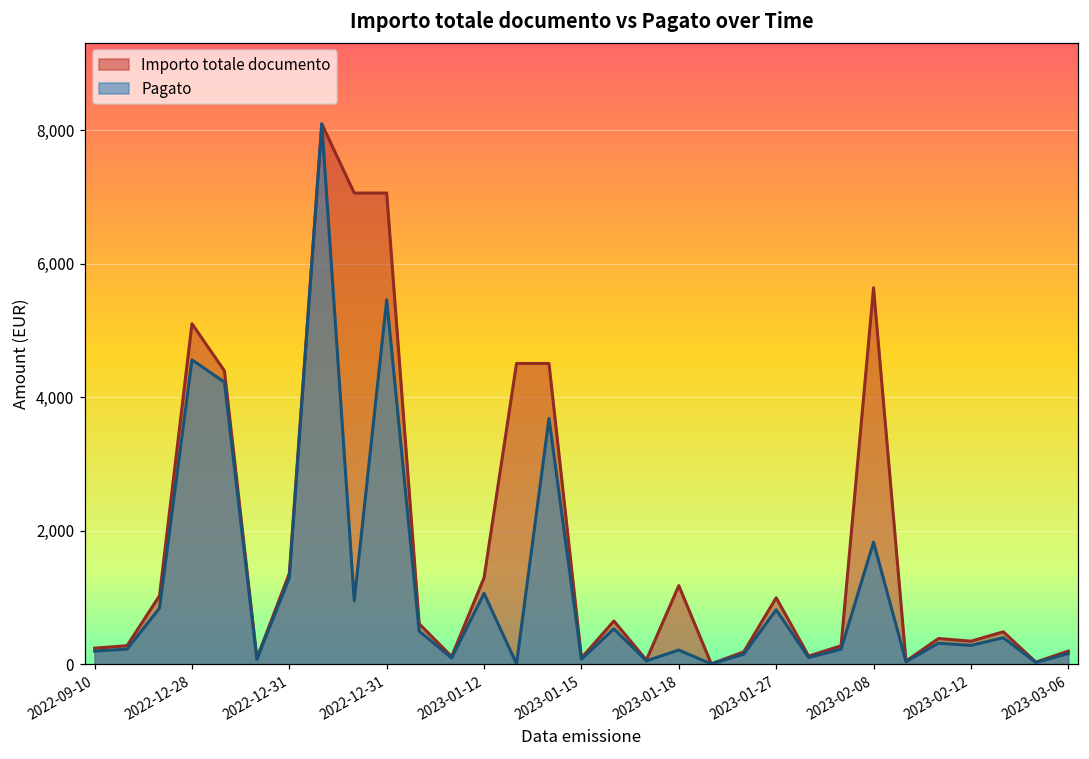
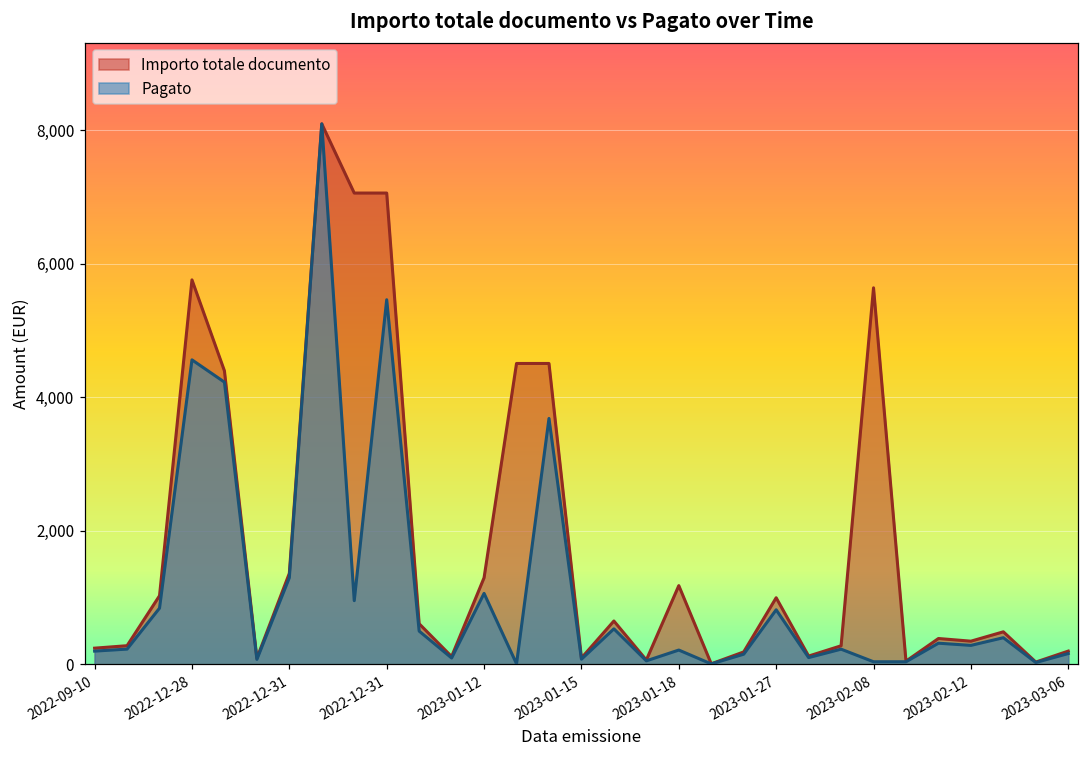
Importo totale documento, 2022-12-28: 5,100 -> 5,800
Pagato, 2023-02-08: 1,800 -> 0
